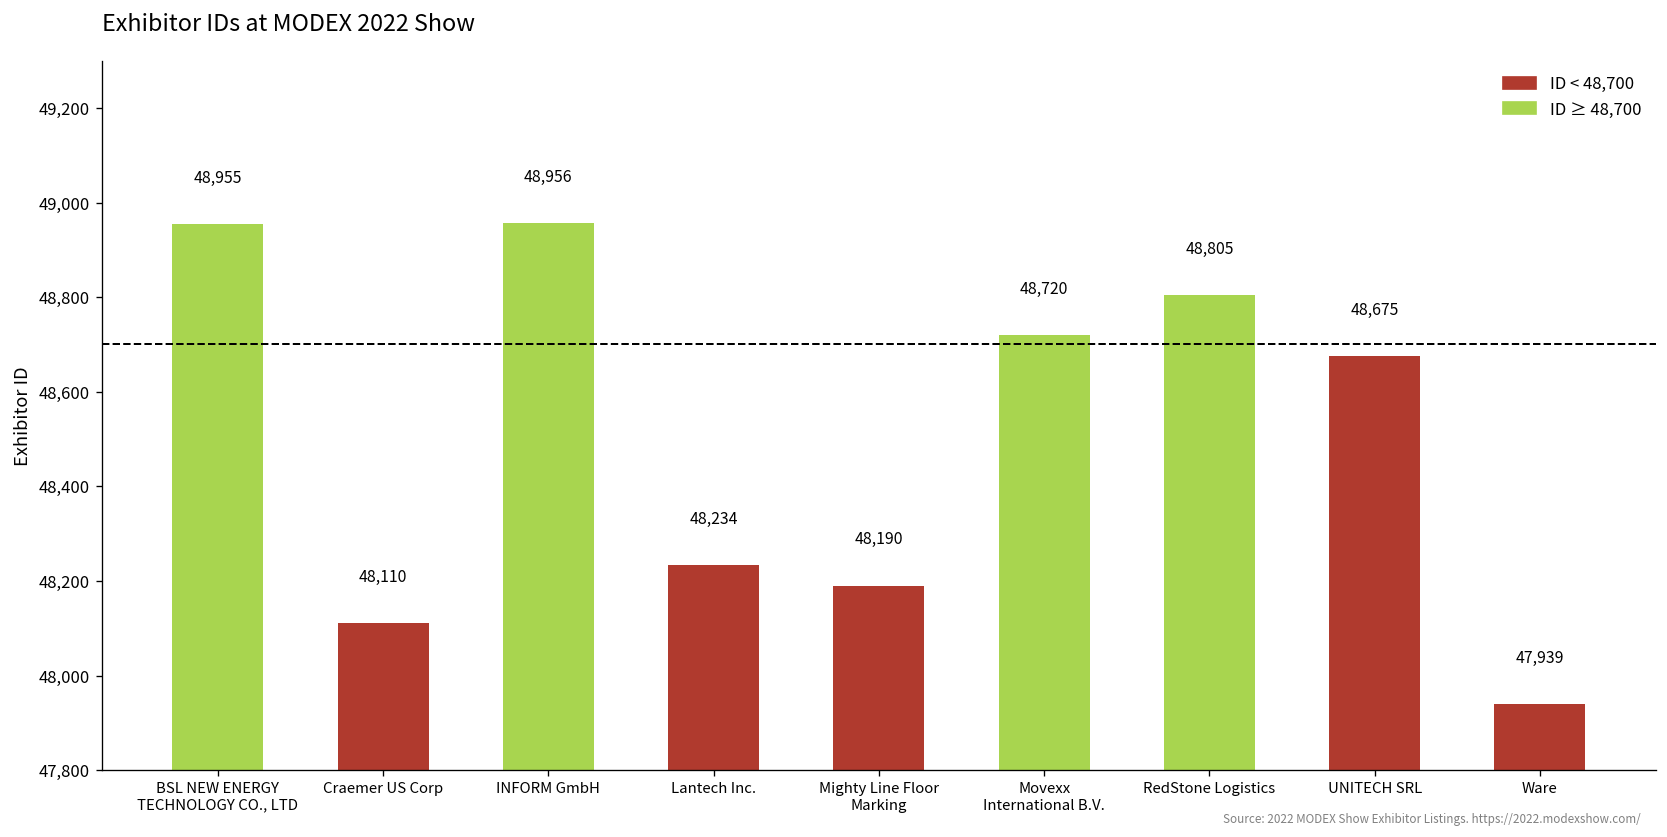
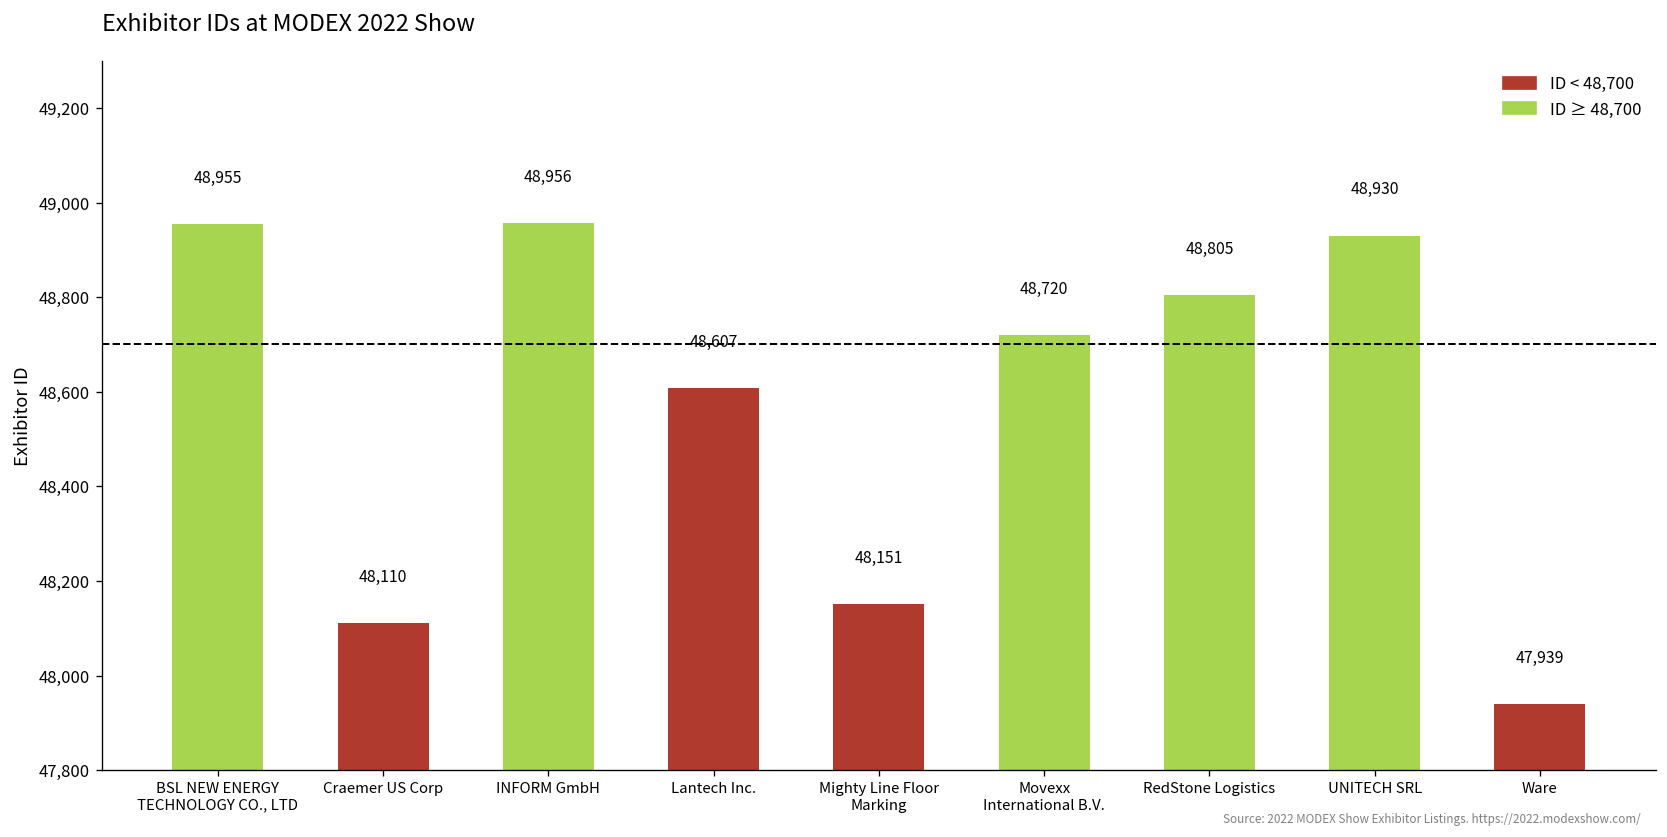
Lantech Inc.: 48,234 -> 48,607
Mighty Line Floor Marking: 48,190 -> 48,151
UNITECH SRL: 48,675 -> 48,930
